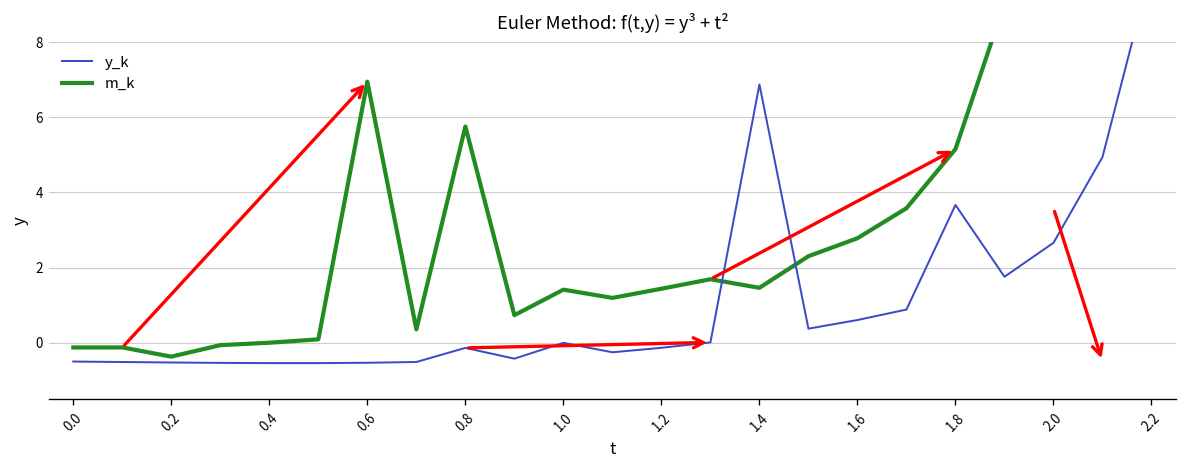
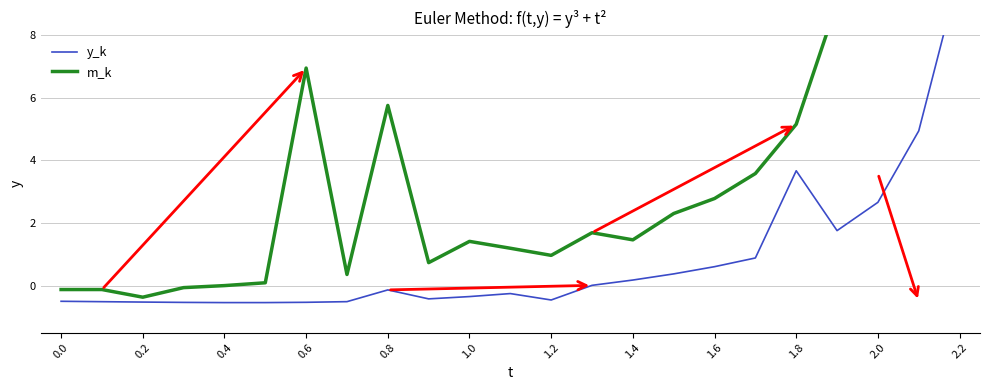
y_k, 1.0: 0.0 -> -0.3
y_k, 1.2: -0.1 -> -0.5
m_k, 1.2: 1.4 -> 1.0
y_k, 1.4: 6.9 -> 0.2
